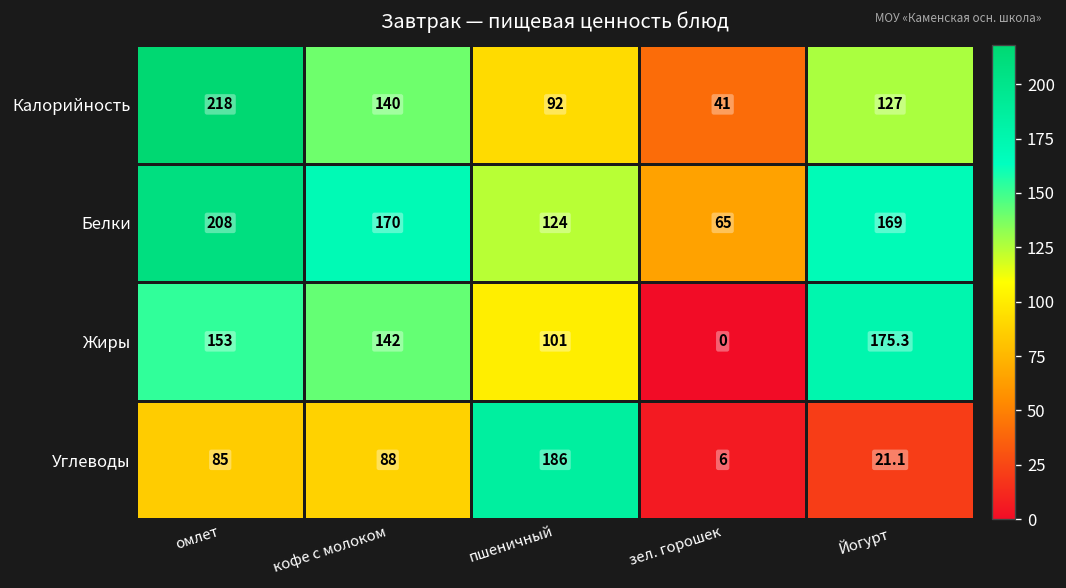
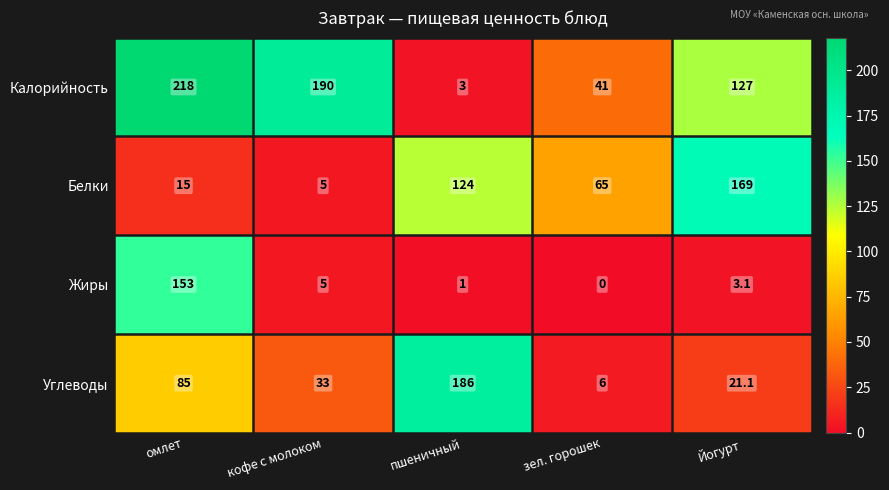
Калорийность, кофе с молоком: 140 -> 190
Калорийность, пшеничный: 92 -> 3
Белки, омлет: 208 -> 15
Белки, кофе с молоком: 170 -> 5
Жиры, кофе с молоком: 142 -> 5
Жиры, пшеничный: 101 -> 1
Жиры, Йогурт: 175.3 -> 3.1
Углеводы, кофе с молоком: 88 -> 33
